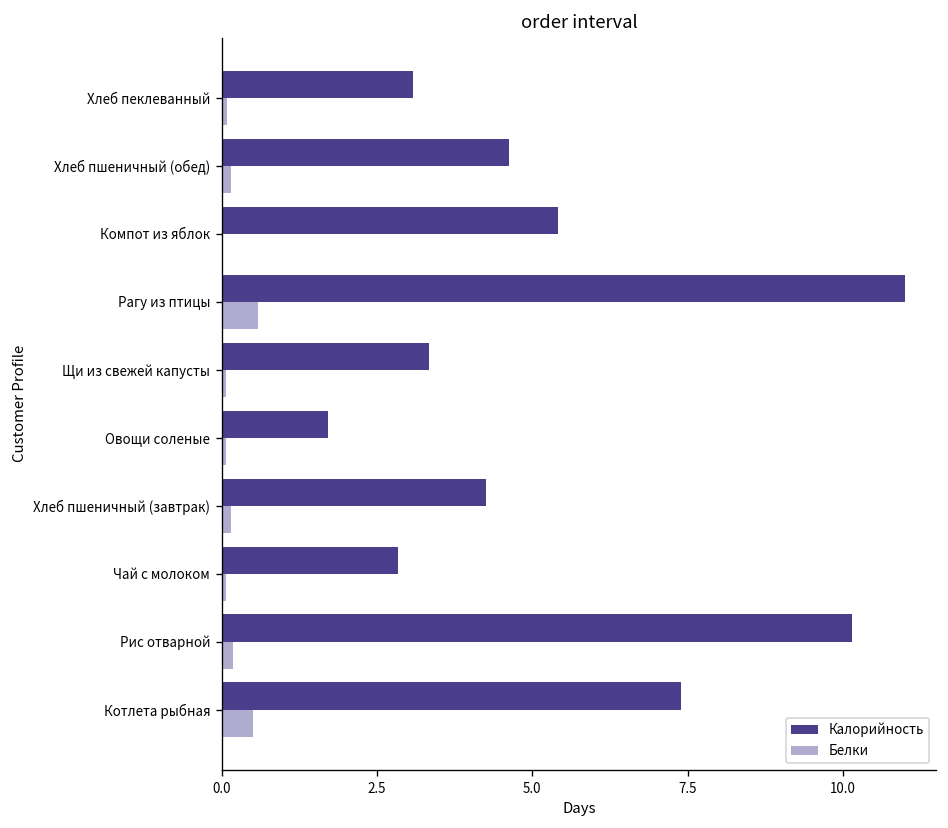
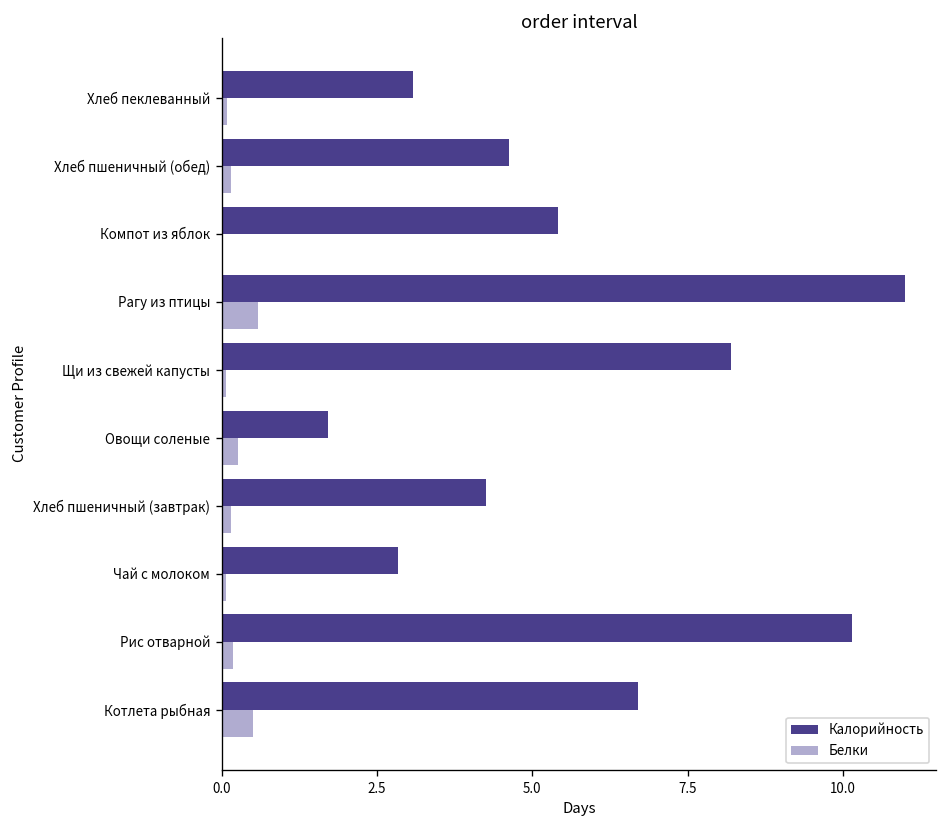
Калорийность, Щи из свежей капусты: 3.3 -> 8.2
Белки, Овощи соленые: 0.1 -> 0.3
Калорийность, Котлета рыбная: 7.4 -> 6.7
